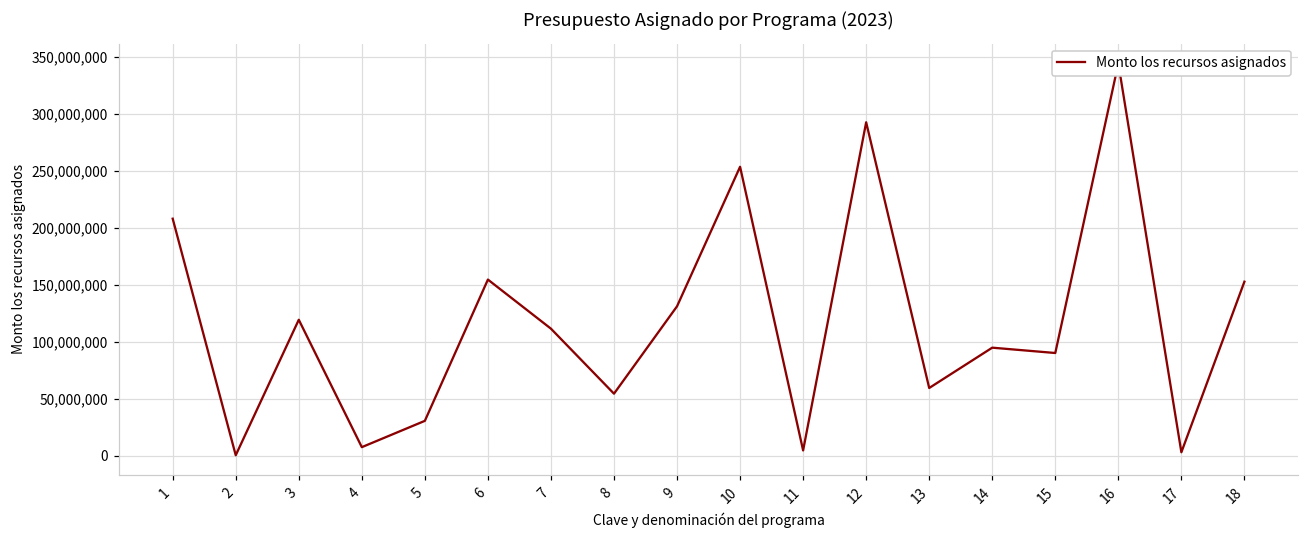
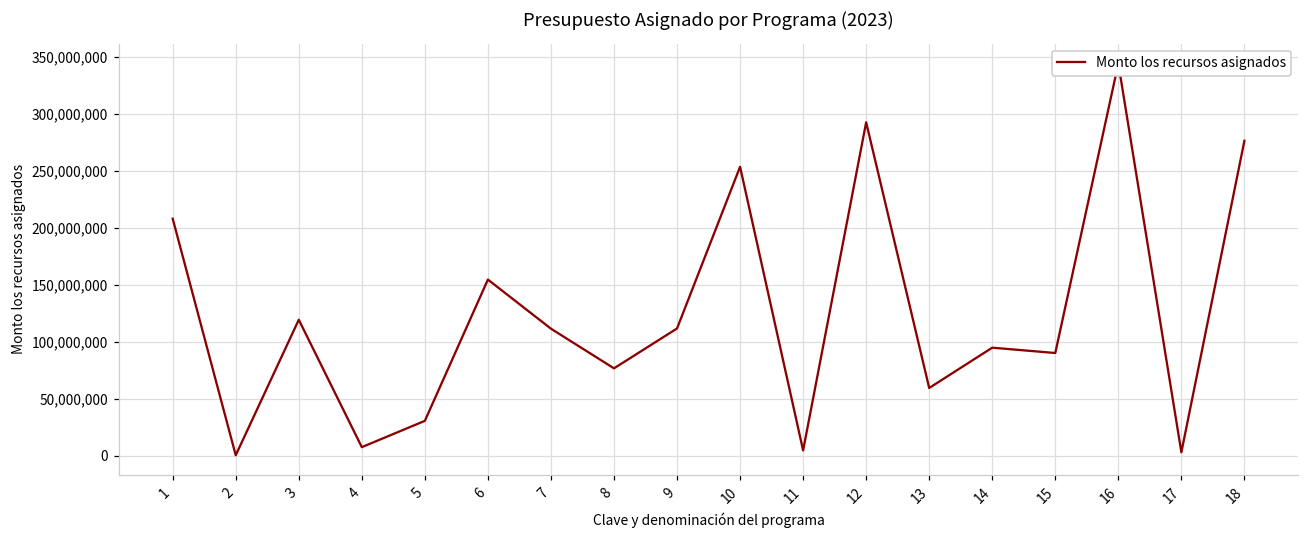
8: 54,000,000 -> 77,000,000
9: 131,000,000 -> 112,000,000
18: 153,000,000 -> 276,000,000
